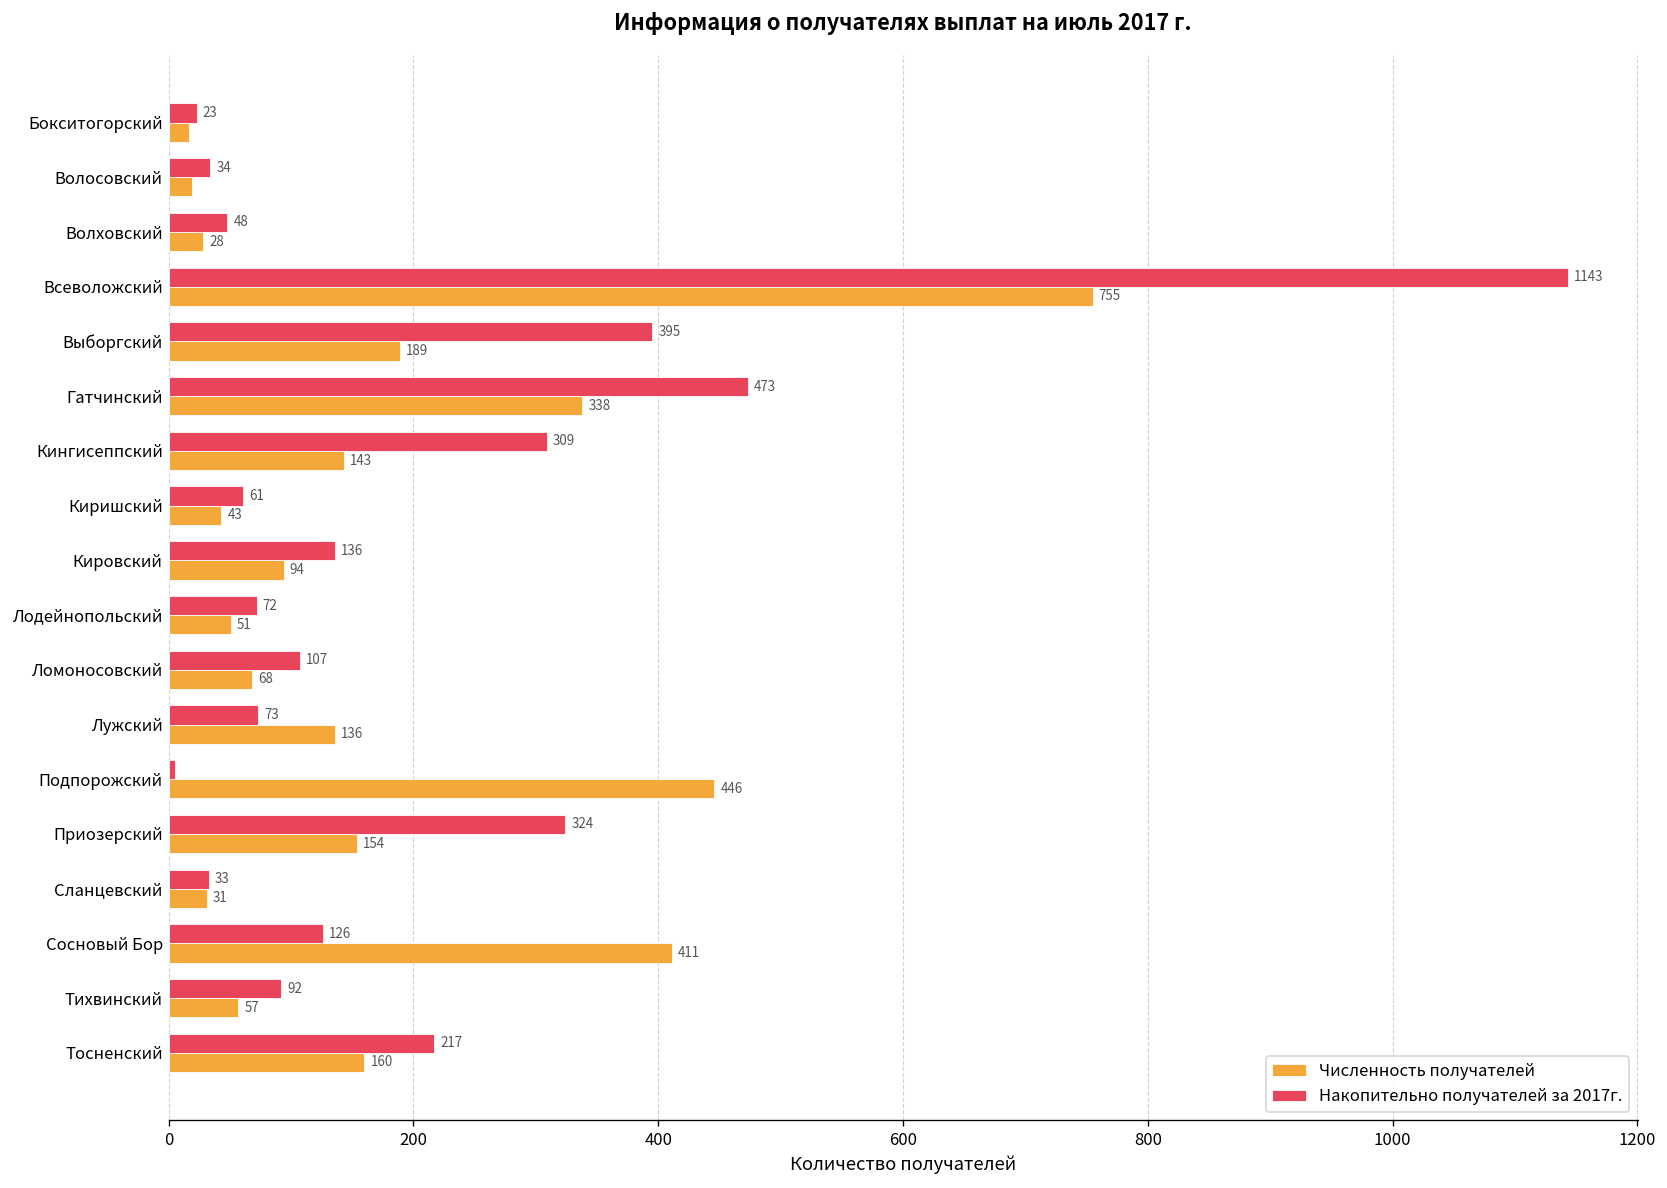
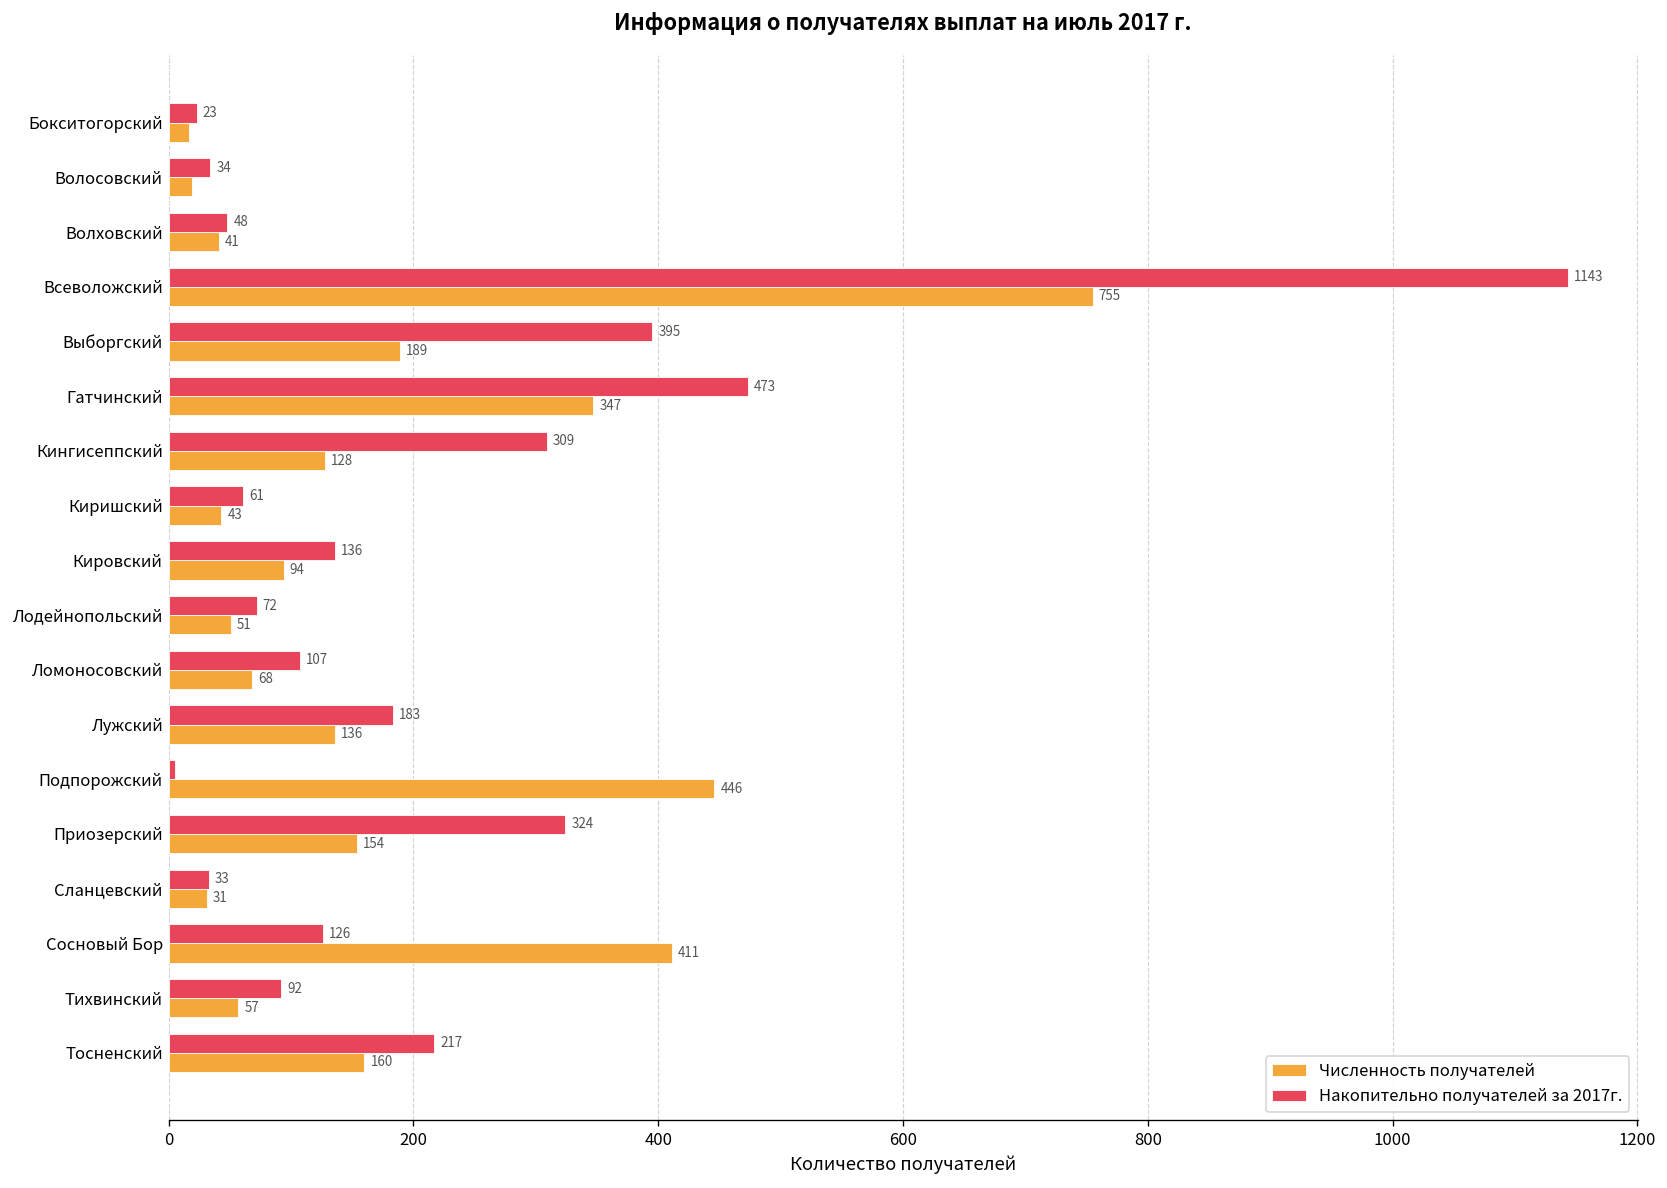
Численность получателей, Волховский: 28 -> 41
Численность получателей, Гатчинский: 338 -> 347
Численность получателей, Кингисеппский: 143 -> 128
Накопительно получателей за 2017г., Лужский: 73 -> 183
